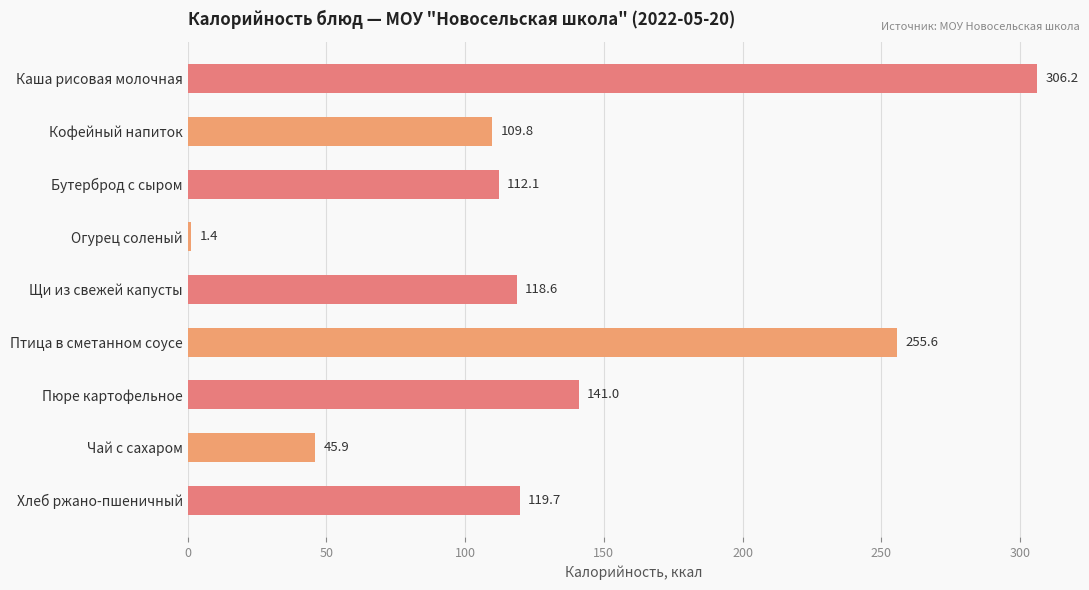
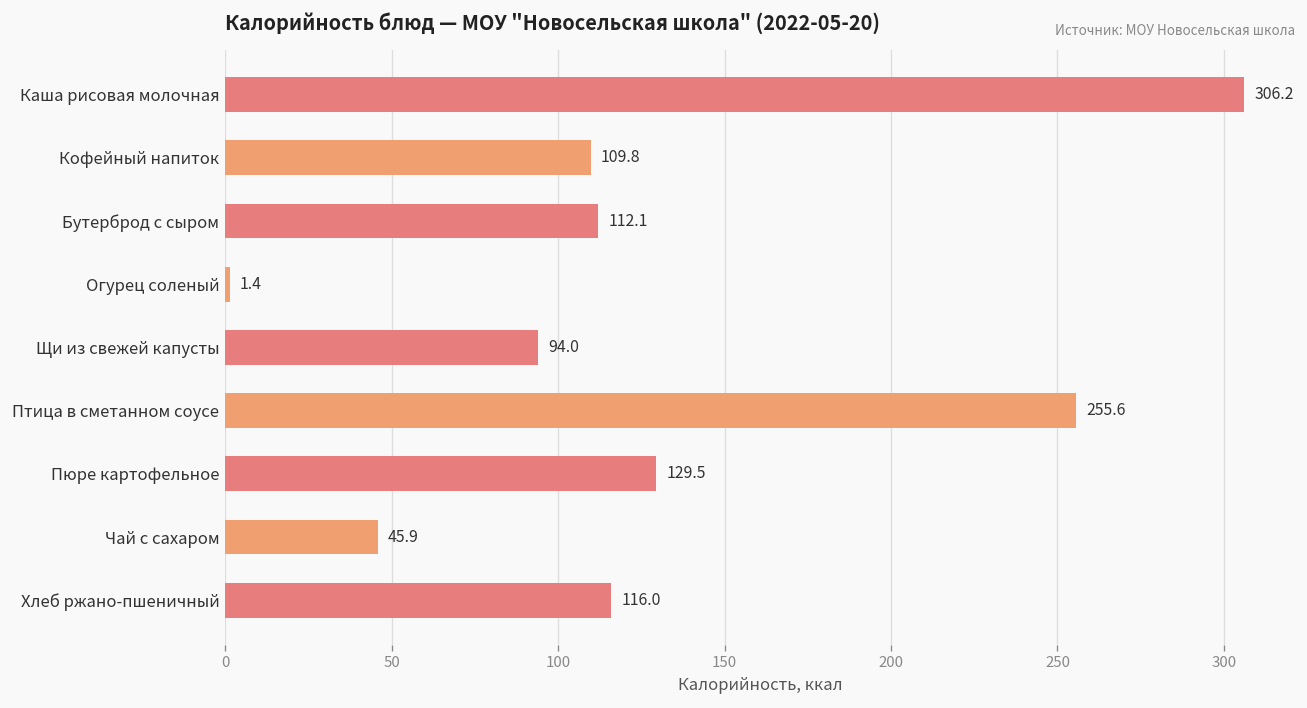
Щи из свежей капусты: 118.6 -> 94.0
Пюре картофельное: 141.0 -> 129.5
Хлеб ржано-пшеничный: 119.7 -> 116.0
